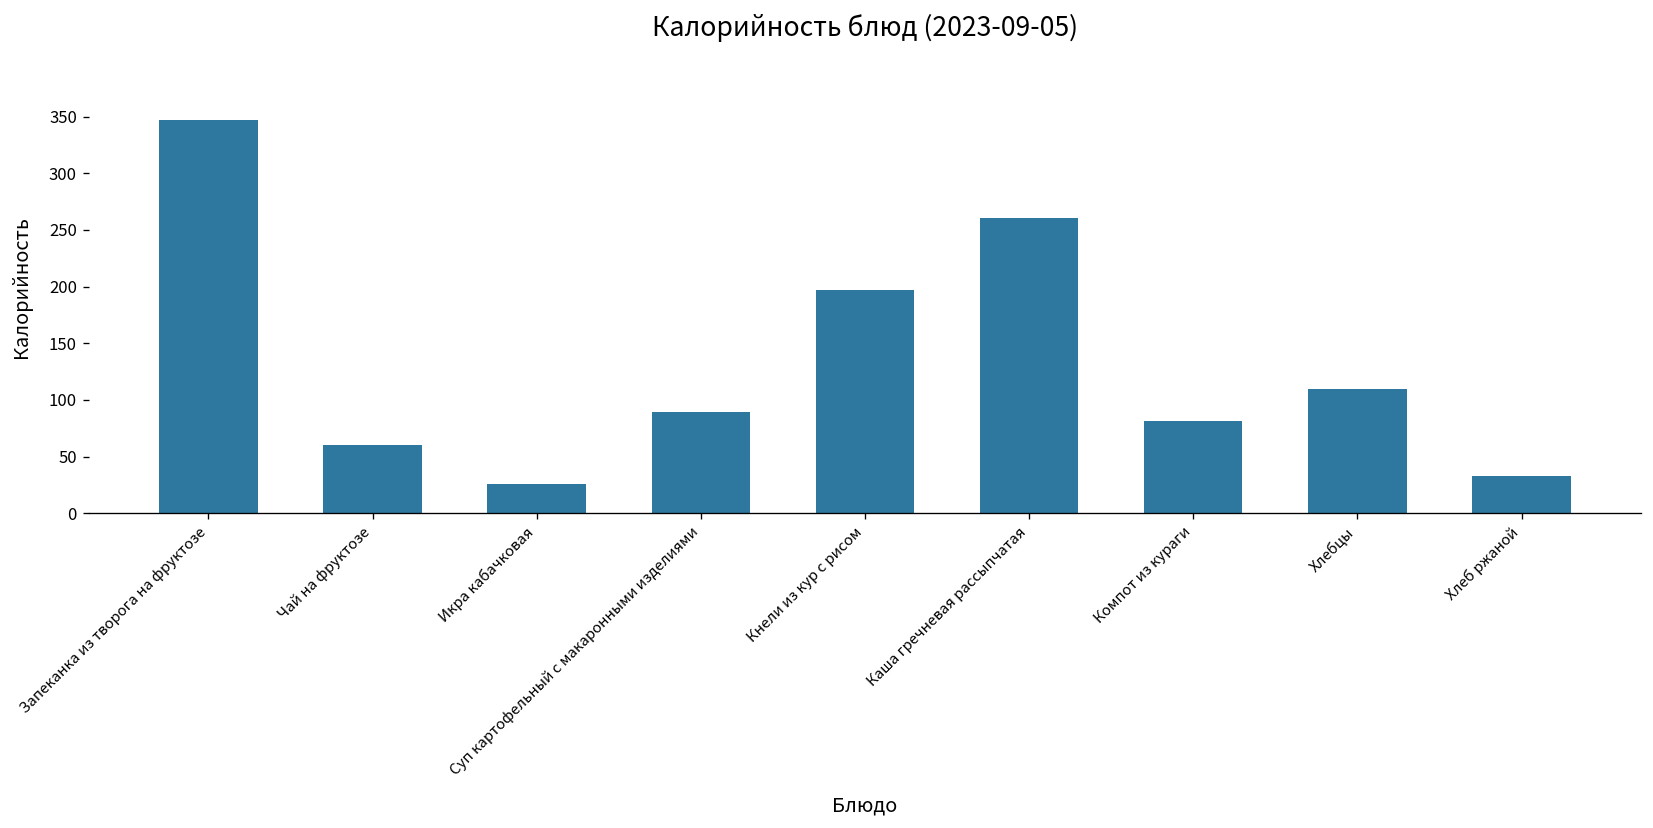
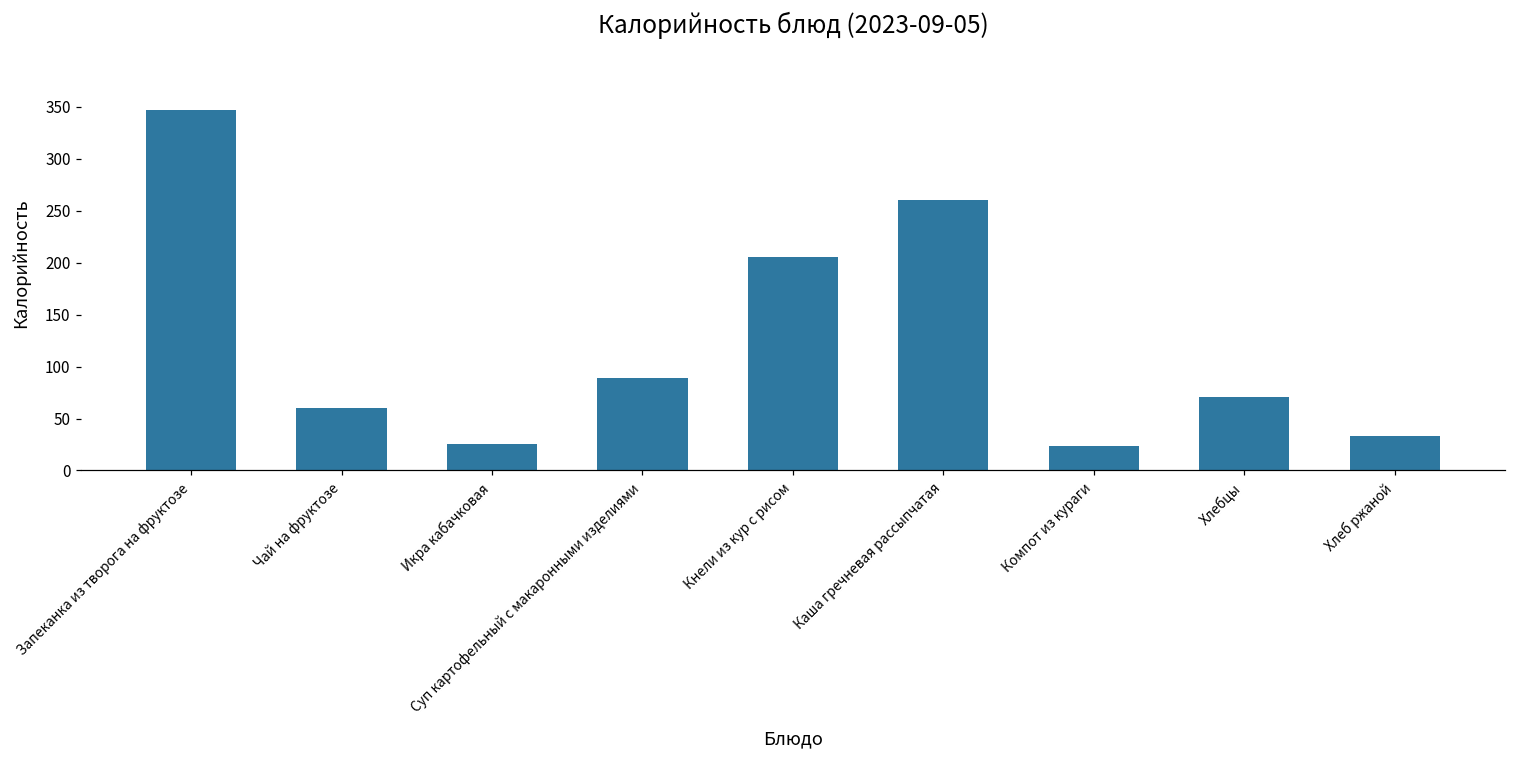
Кнели из кур с рисом: 200 -> 210
Компот из кураги: 80 -> 20
Хлебцы: 110 -> 70
